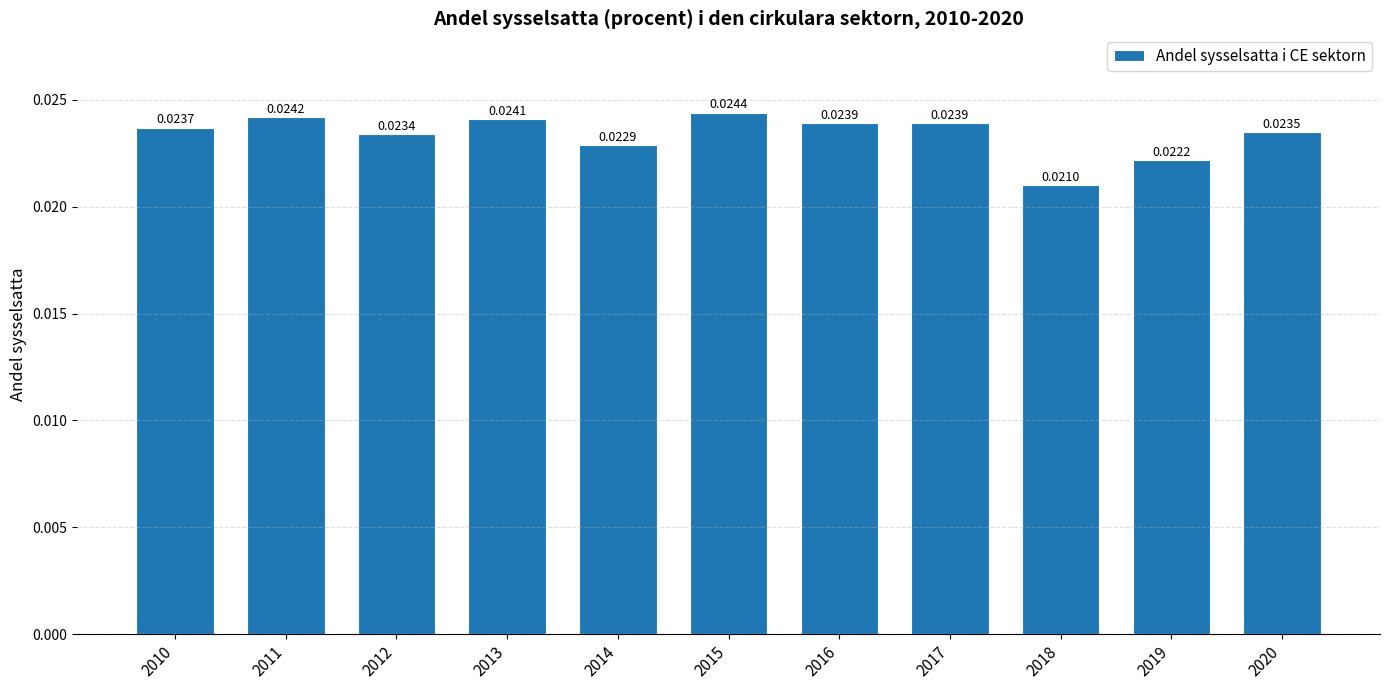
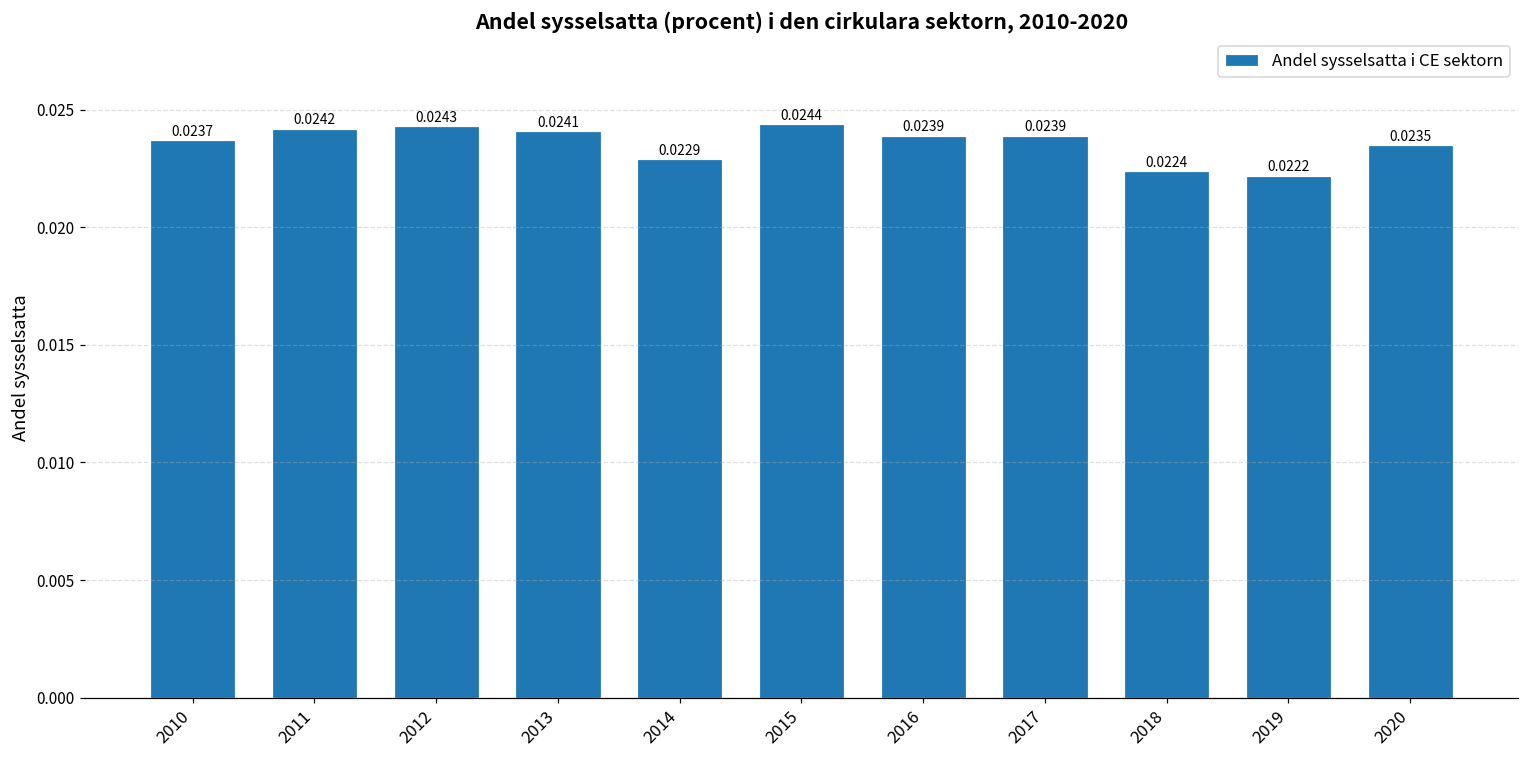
2012: 0.0234 -> 0.0243
2018: 0.0210 -> 0.0224
